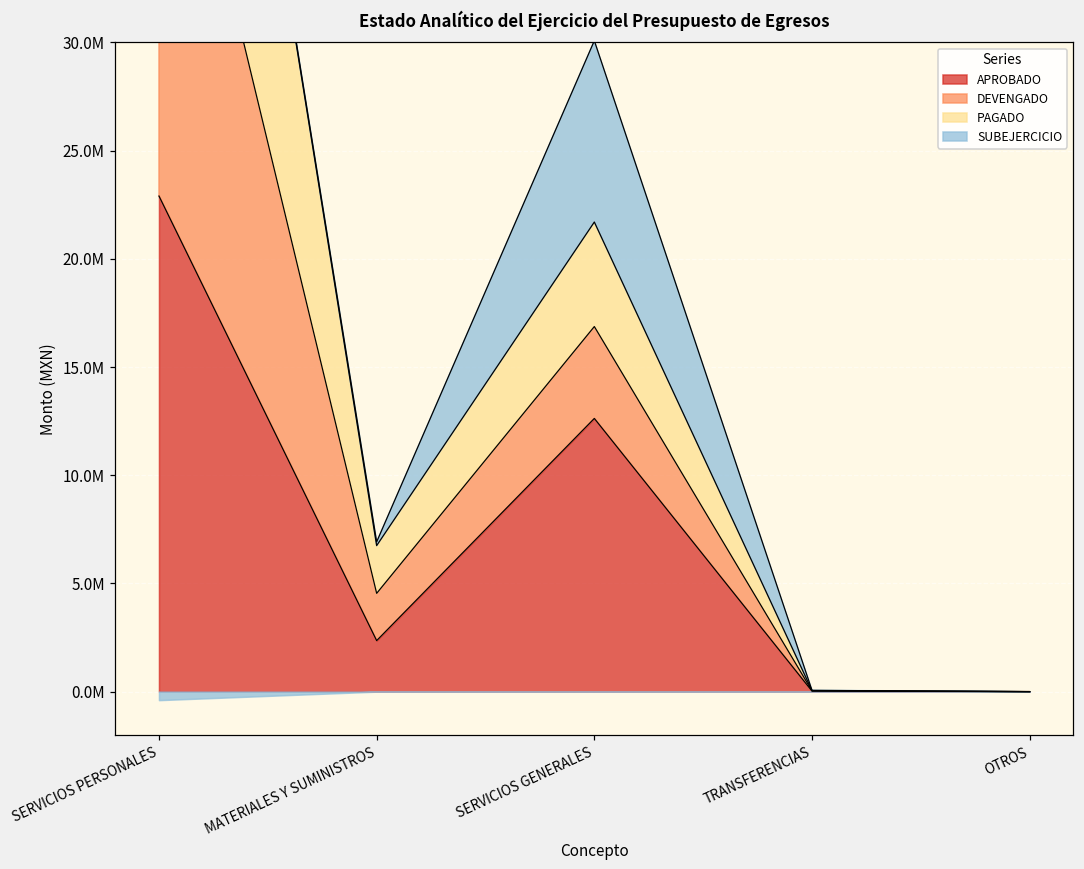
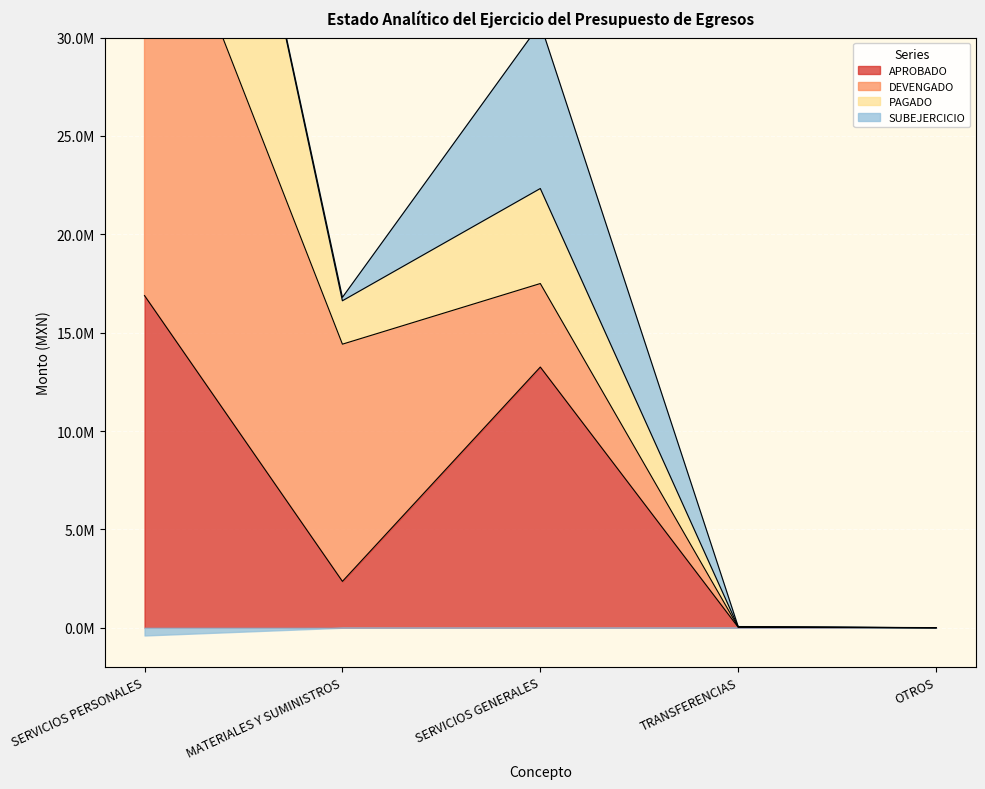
APROBADO, SERVICIOS PERSONALES: 22900000 -> 16900000
DEVENGADO, MATERIALES Y SUMINISTROS: 2200000 -> 12100000
APROBADO, SERVICIOS GENERALES: 12600000 -> 13300000
